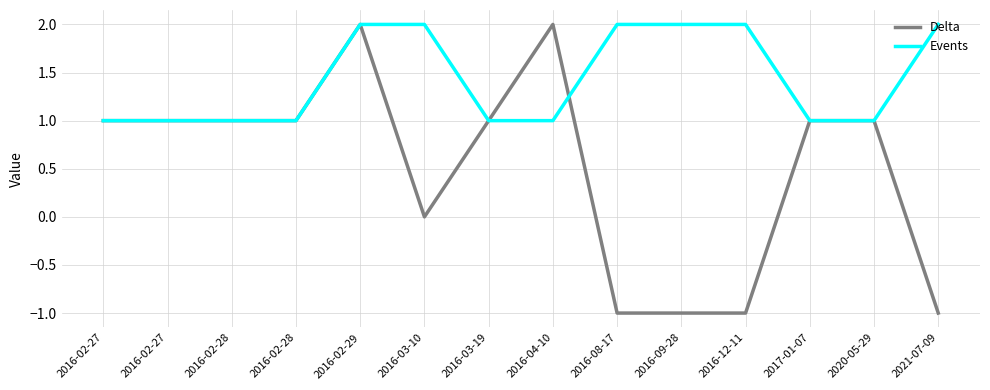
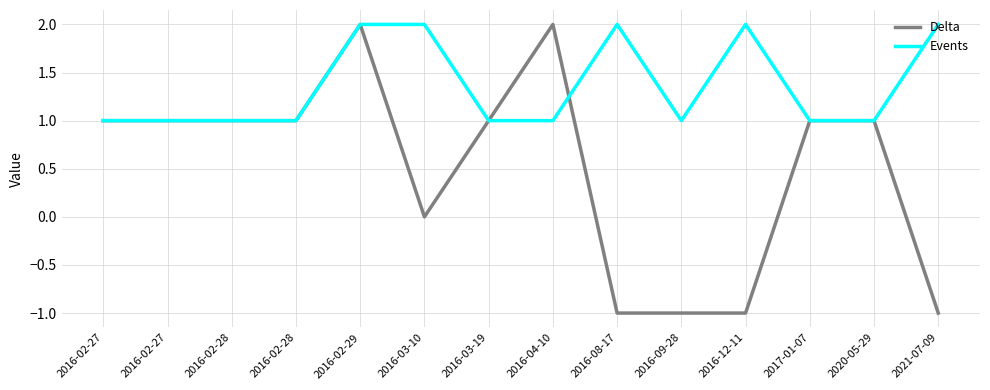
Events, 2016-09-28: 2 -> 1
